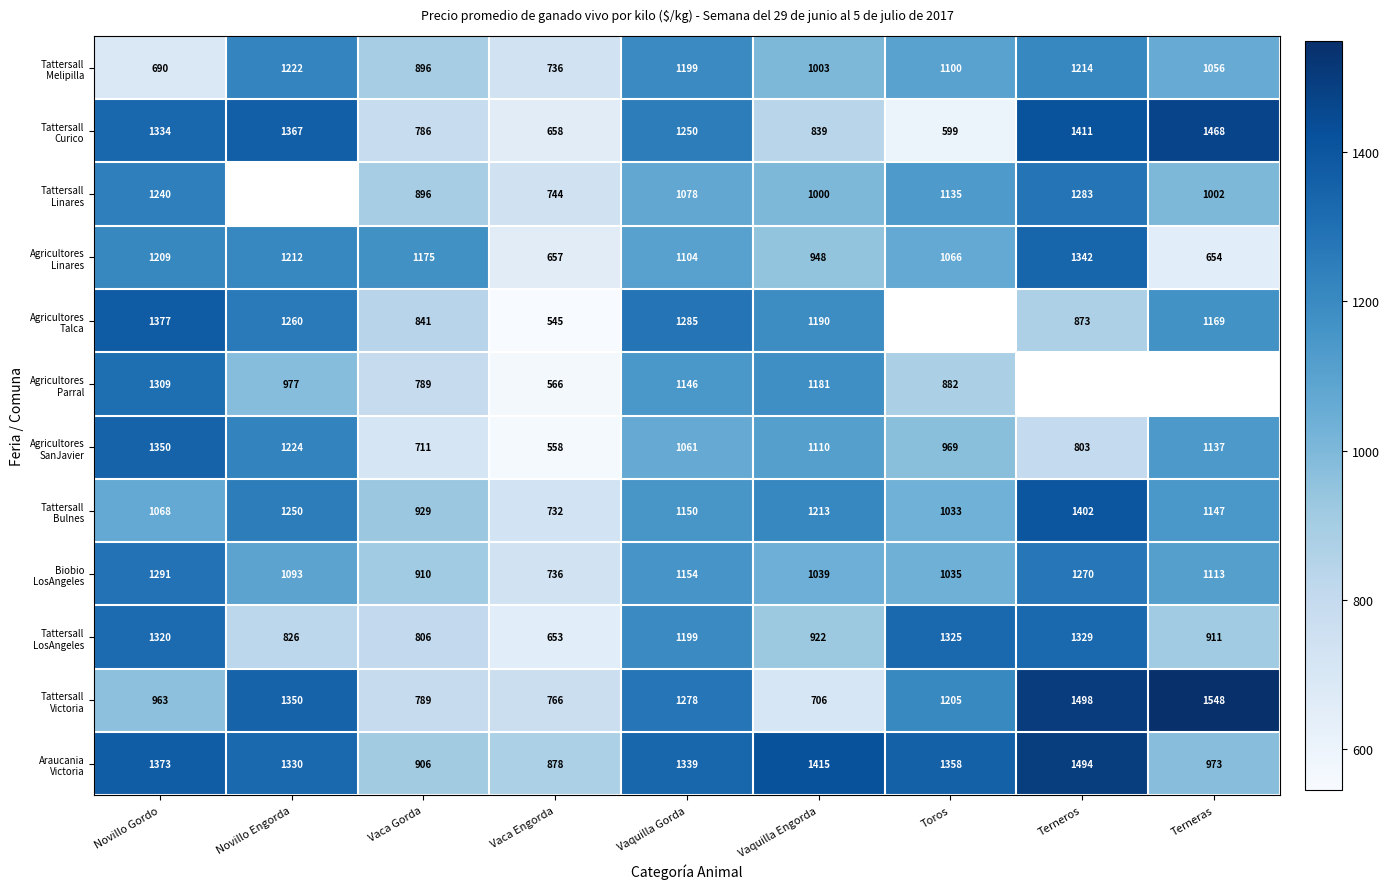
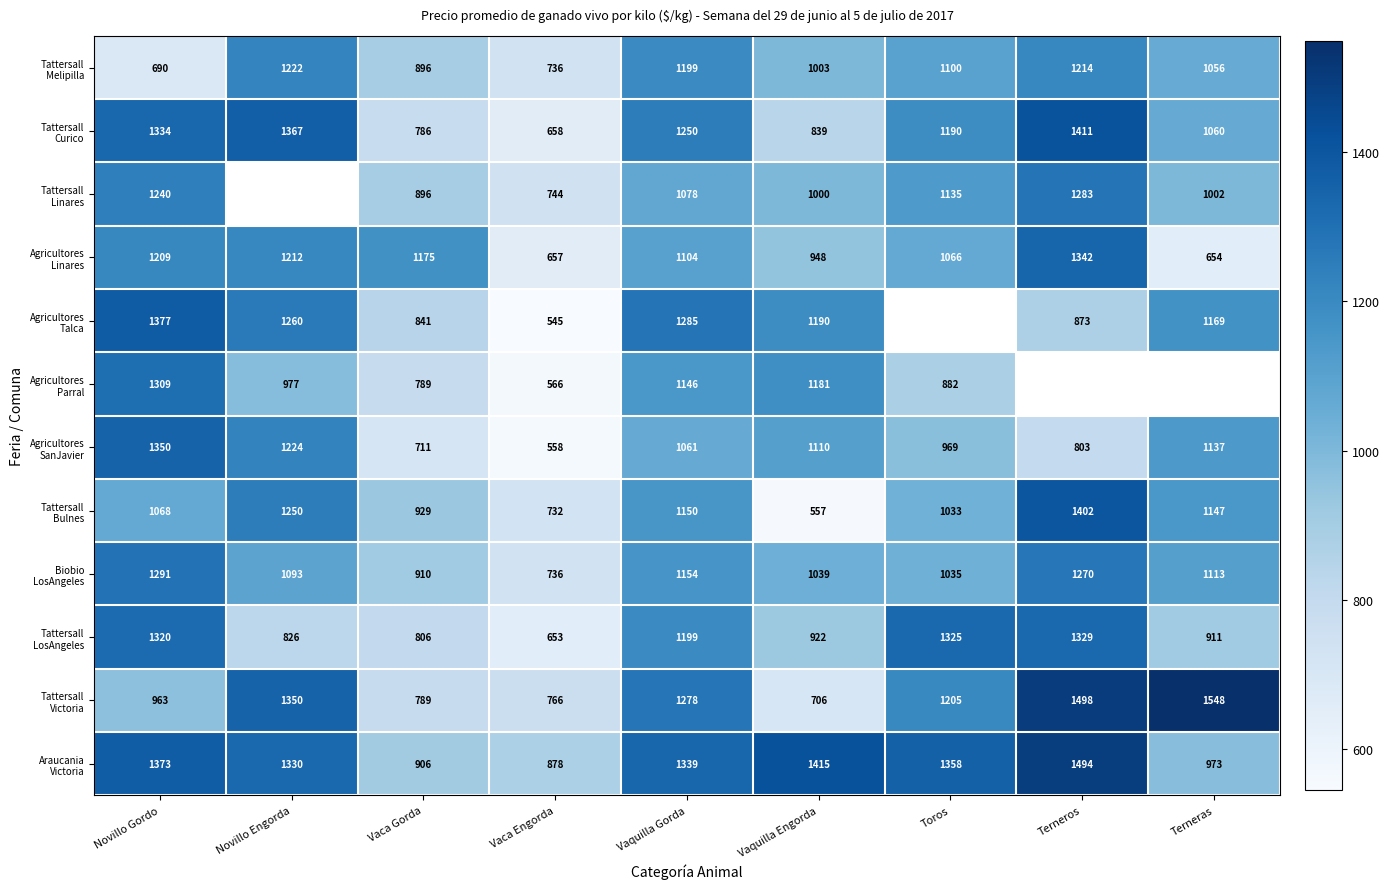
Tattersall Curico, Toros: 599 -> 1190
Tattersall Curico, Terneras: 1468 -> 1060
Tattersall Bulnes, Vaquilla Engorda: 1213 -> 557
